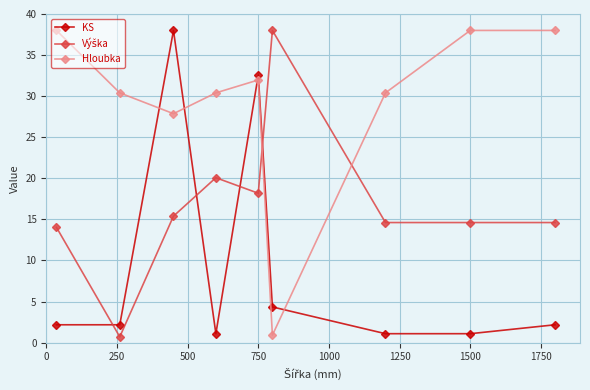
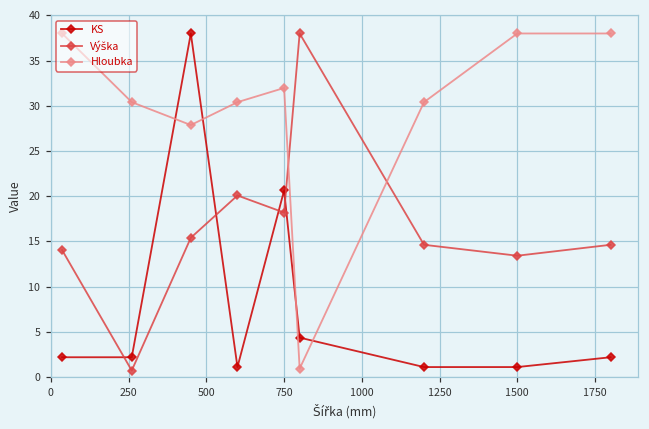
KS, 750: 33 -> 21
Výška, 1500: 15 -> 13
